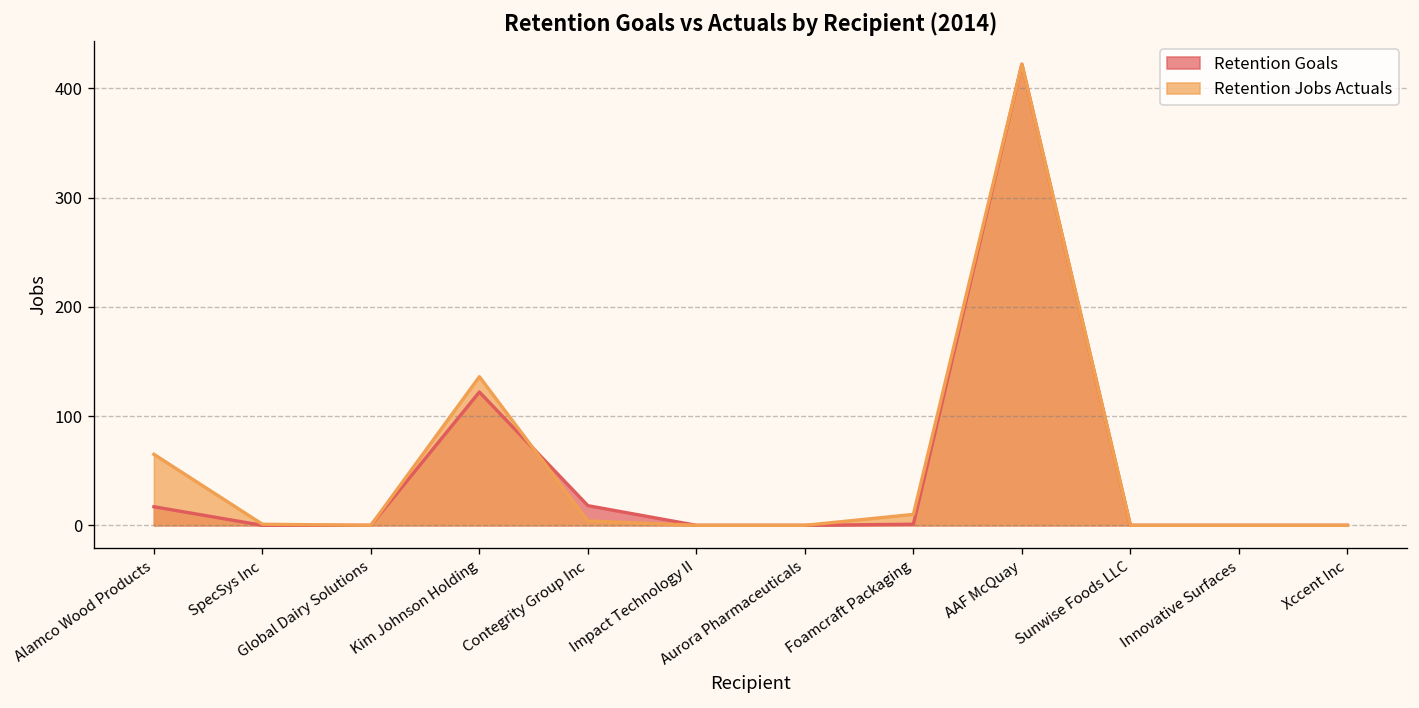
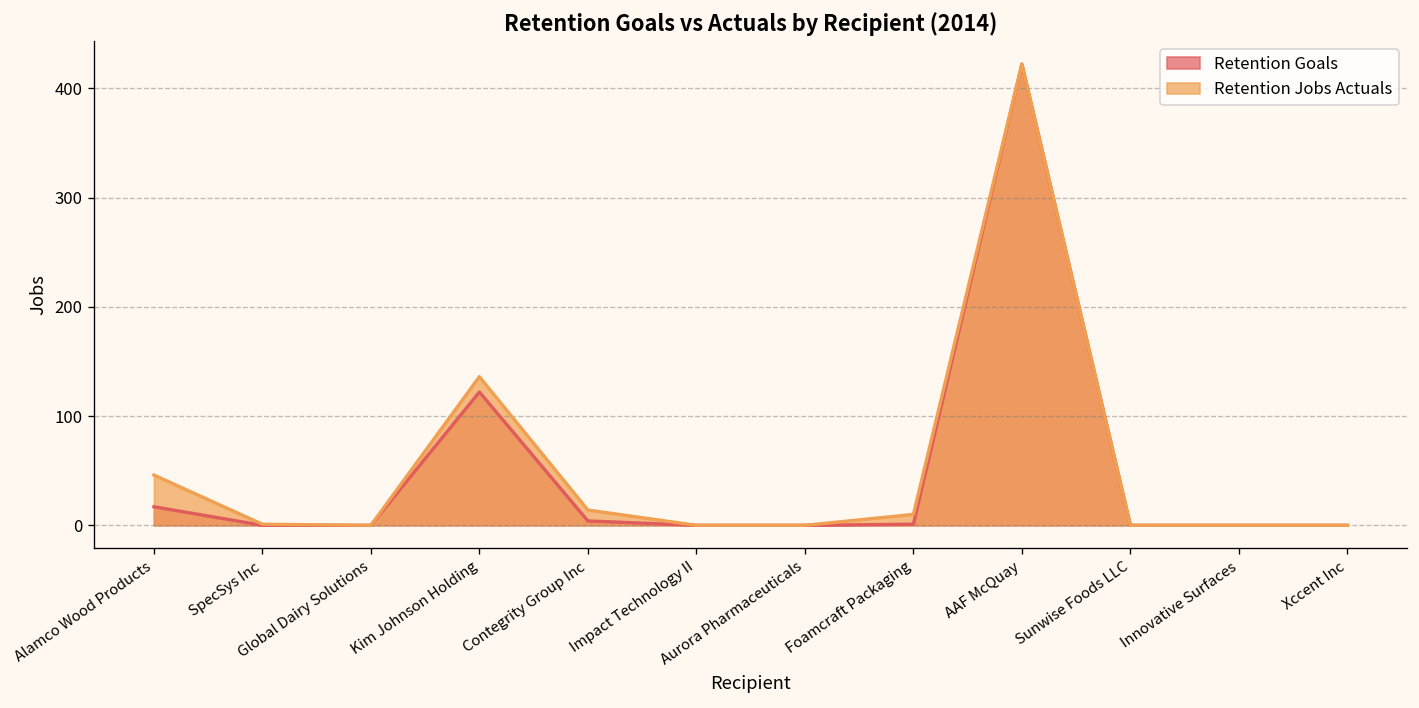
Retention Jobs Actuals, Alamco Wood Products: 70 -> 50
Retention Goals, Contegrity Group Inc: 20 -> 0
Retention Jobs Actuals, Contegrity Group Inc: 0 -> 10
